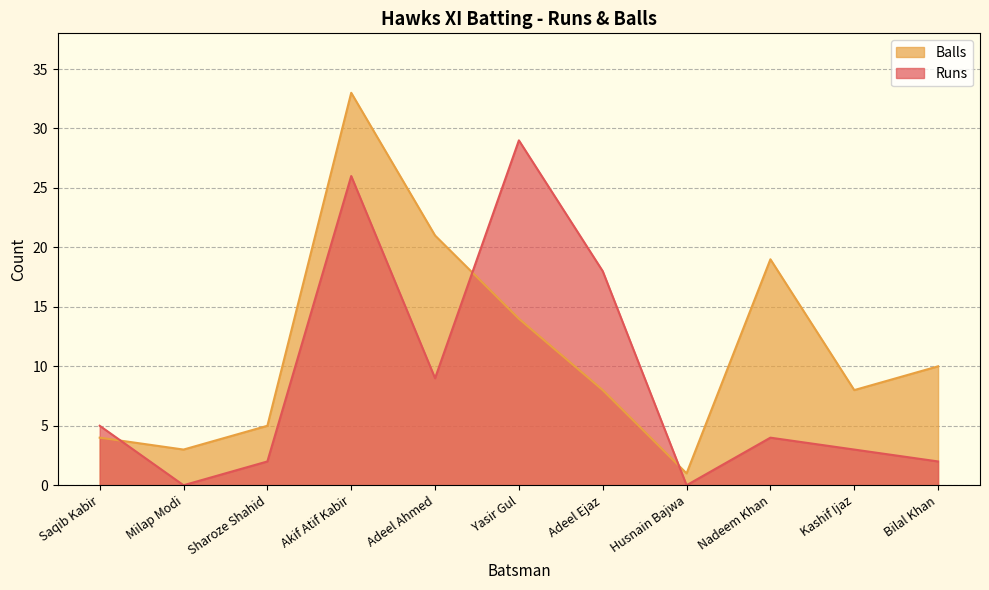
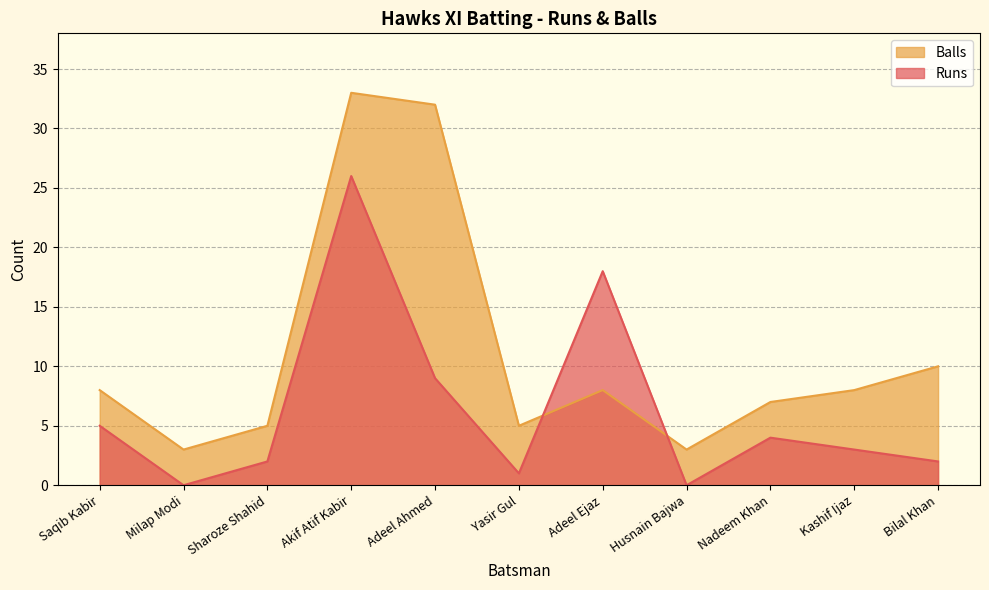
Balls, Saqib Kabir: 4 -> 8
Balls, Adeel Ahmed: 21 -> 32
Balls, Yasir Gul: 14 -> 5
Runs, Yasir Gul: 29 -> 1
Balls, Husnain Bajwa: 1 -> 3
Balls, Nadeem Khan: 19 -> 7
